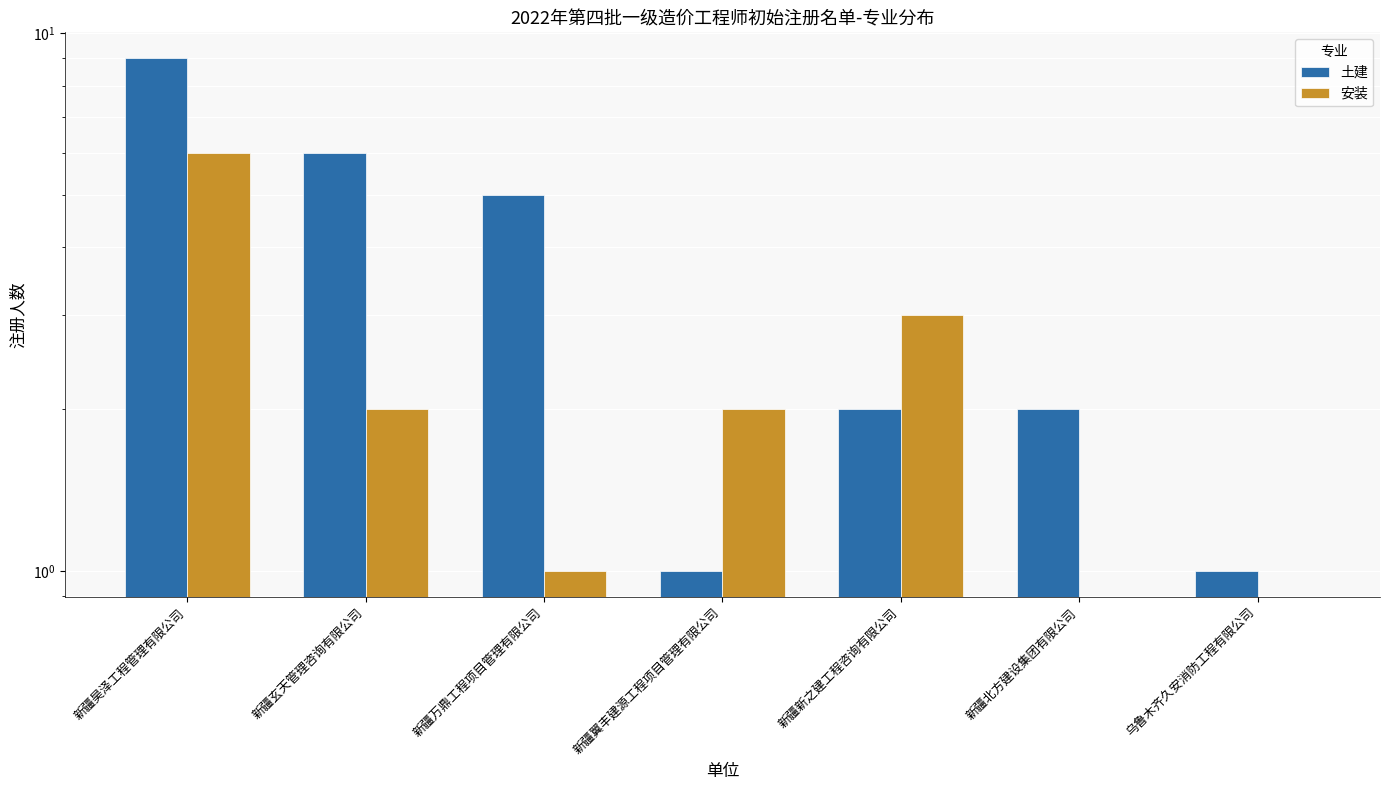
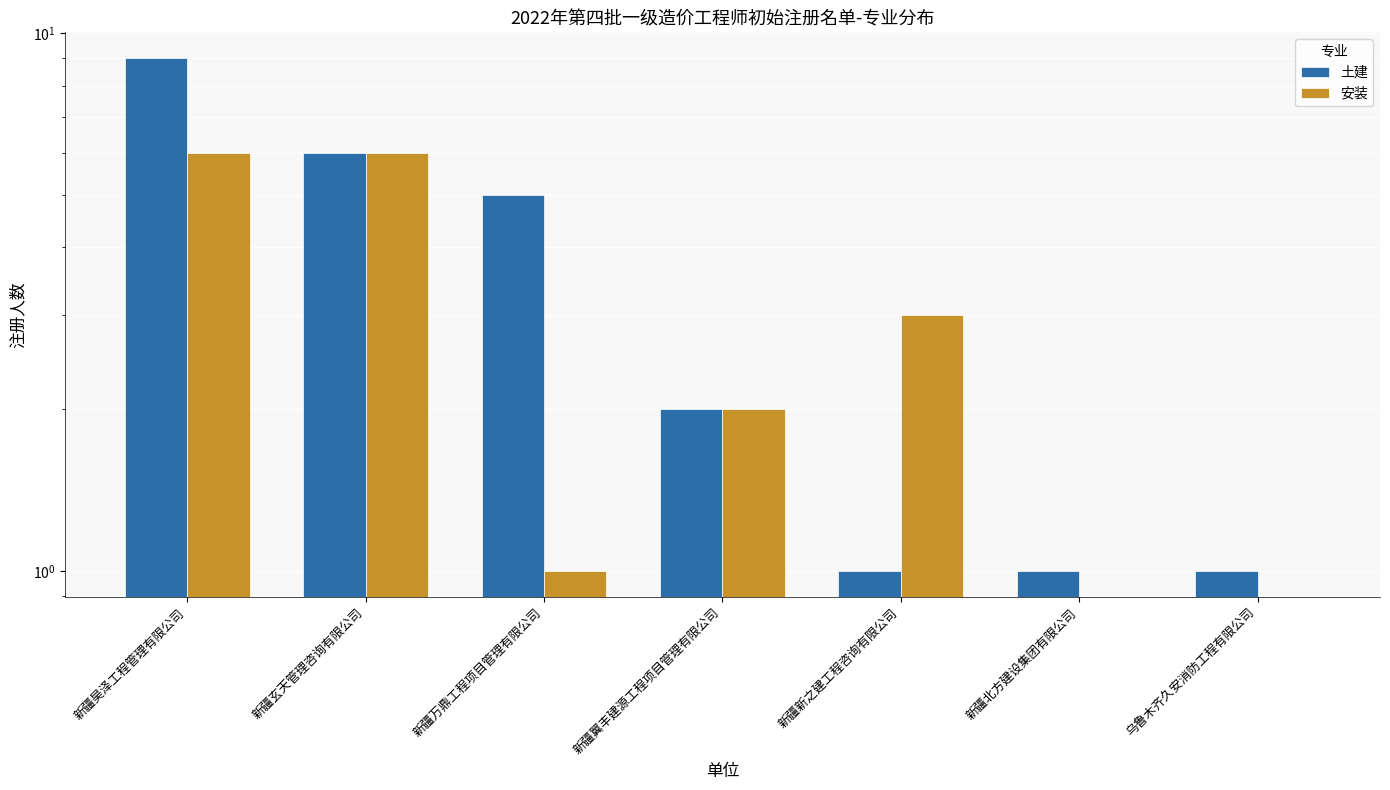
安装, 新疆玄天管理咨询有限公司: 2 -> 6
土建, 新疆翼丰建源工程项目管理有限公司: 1 -> 2
土建, 新疆新之建工程咨询有限公司: 2 -> 1
土建, 新疆北方建设集团有限公司: 2 -> 1
